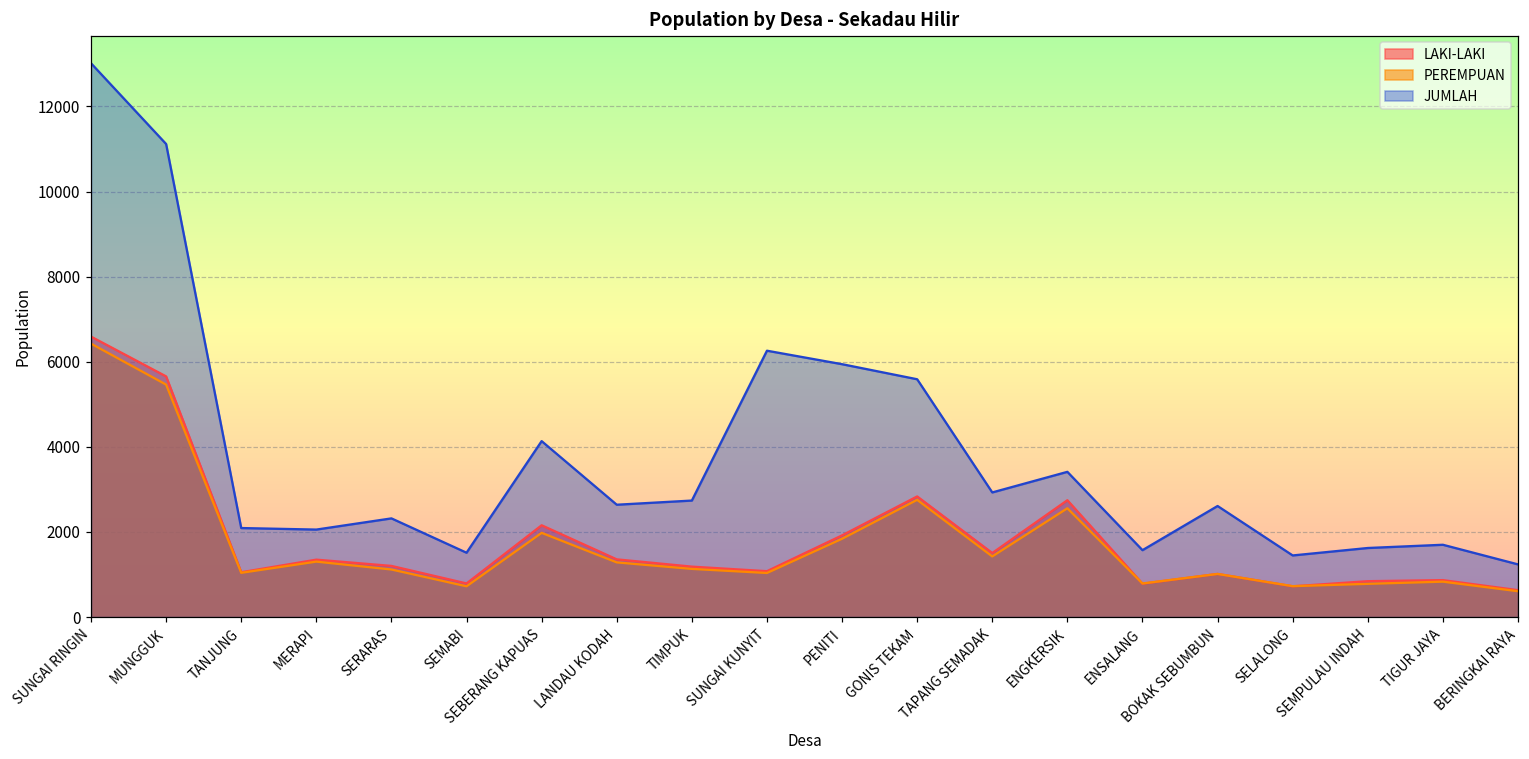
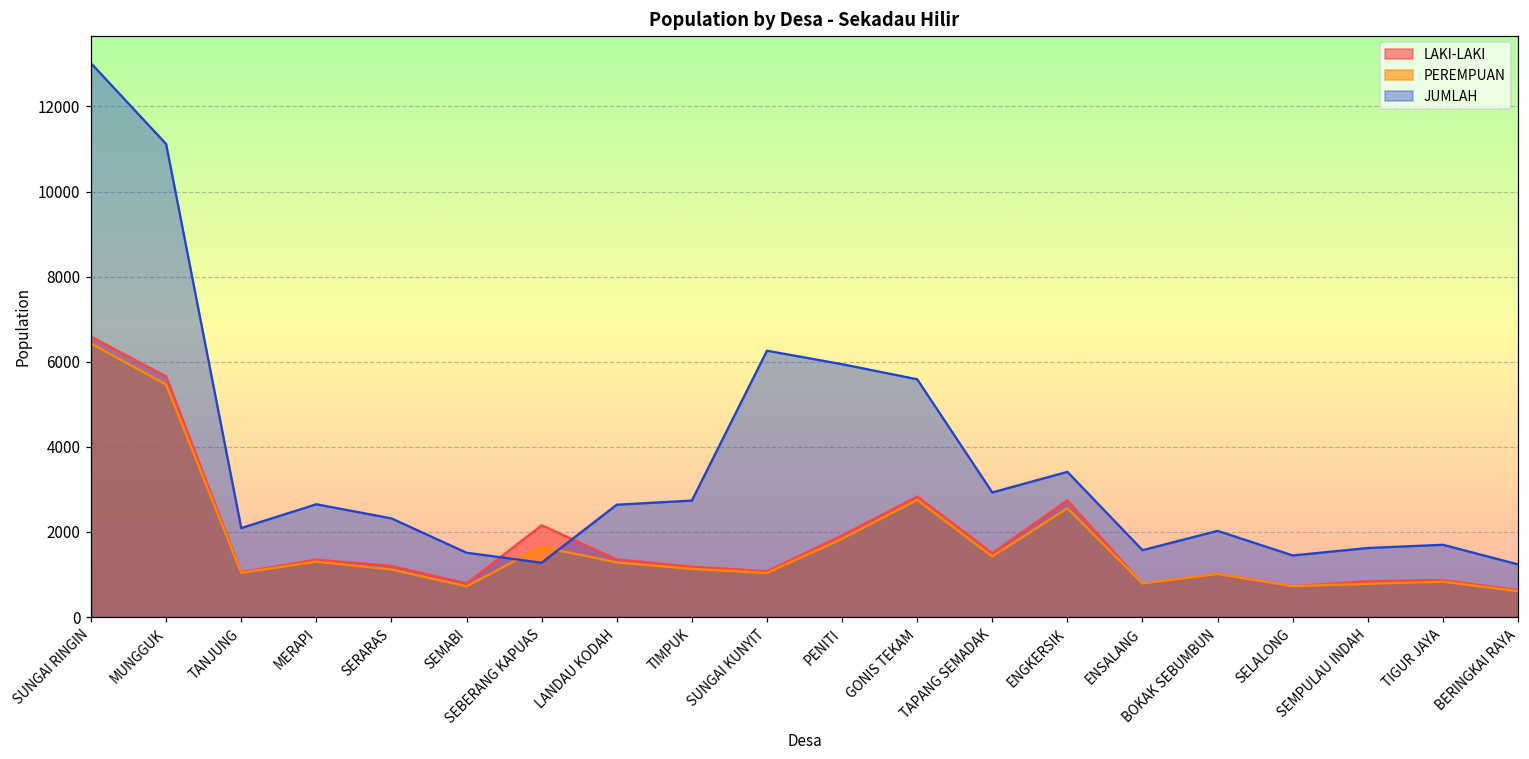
JUMLAH, MERAPI: 2100 -> 2700
PEREMPUAN, SEBERANG KAPUAS: 2000 -> 1600
JUMLAH, SEBERANG KAPUAS: 4100 -> 1300
JUMLAH, BOKAK SEBUMBUN: 2600 -> 2000
